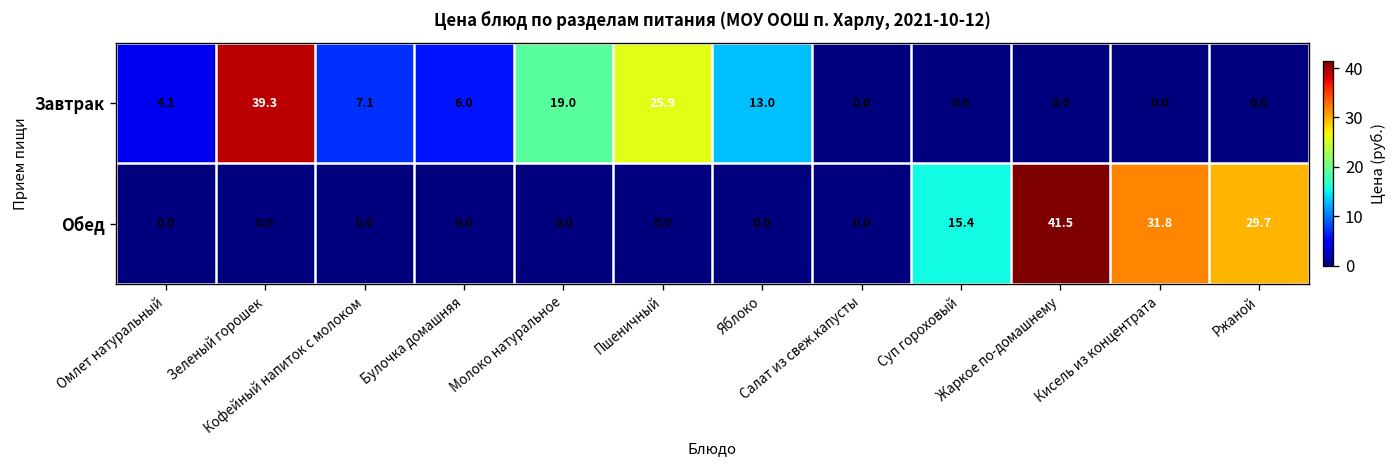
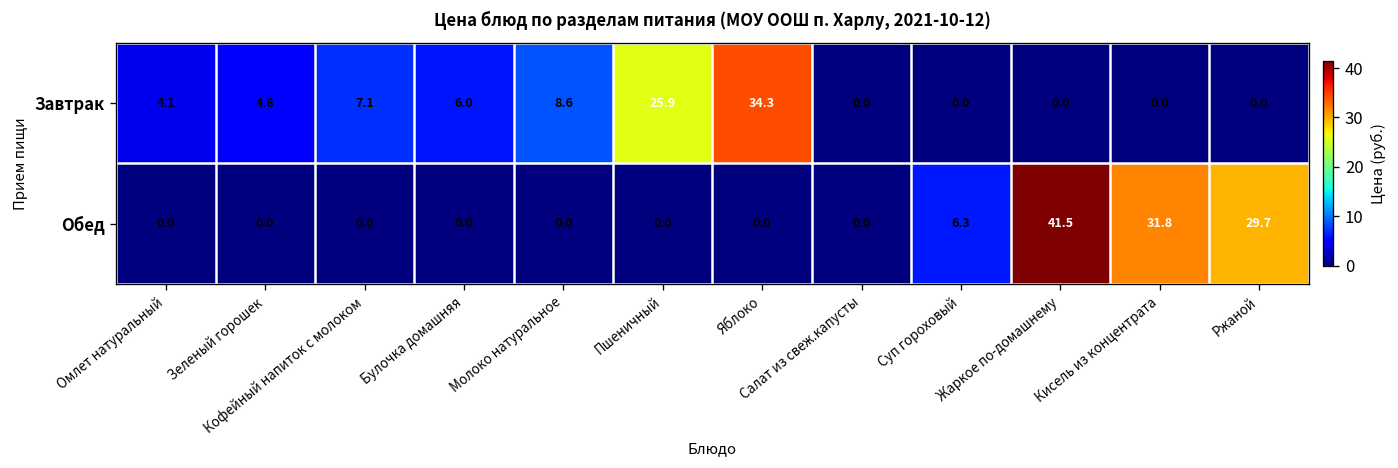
Завтрак, Зеленый горошек: 39.3 -> 4.8
Завтрак, Молоко натуральное: 19.0 -> 8.6
Завтрак, Яблоко: 13.0 -> 34.3
Обед, Суп гороховый: 15.4 -> 6.3
